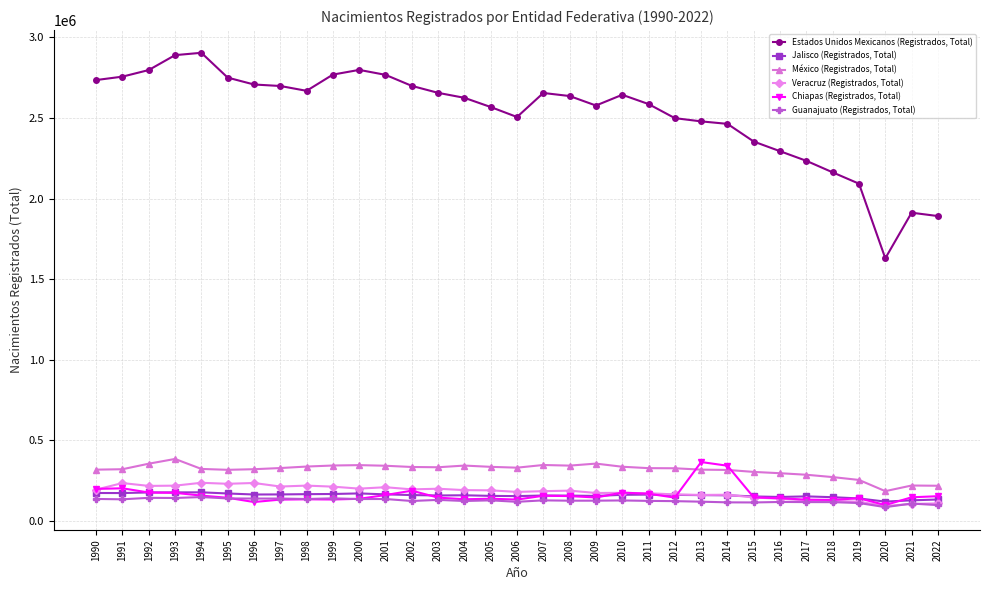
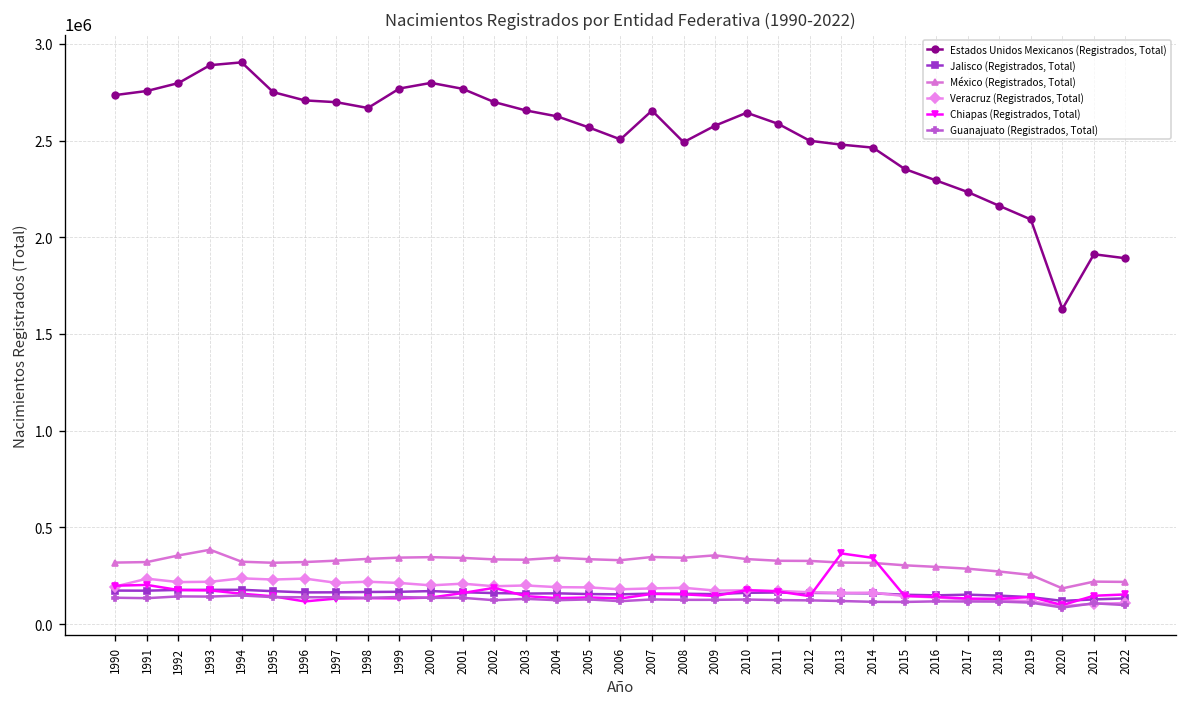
Estados Unidos Mexicanos (Registrados, Total), 2008: 2640000 -> 2490000
